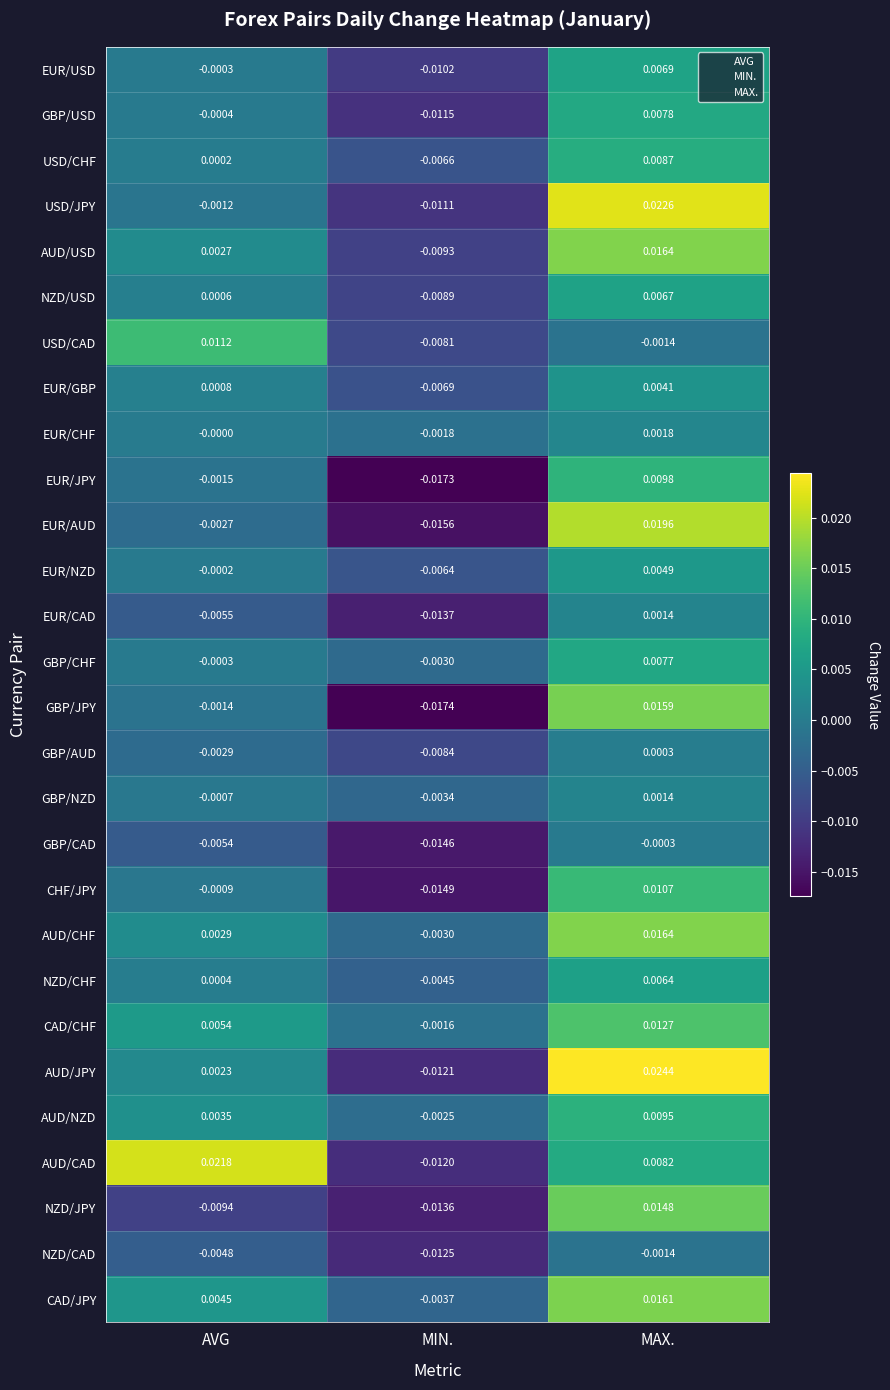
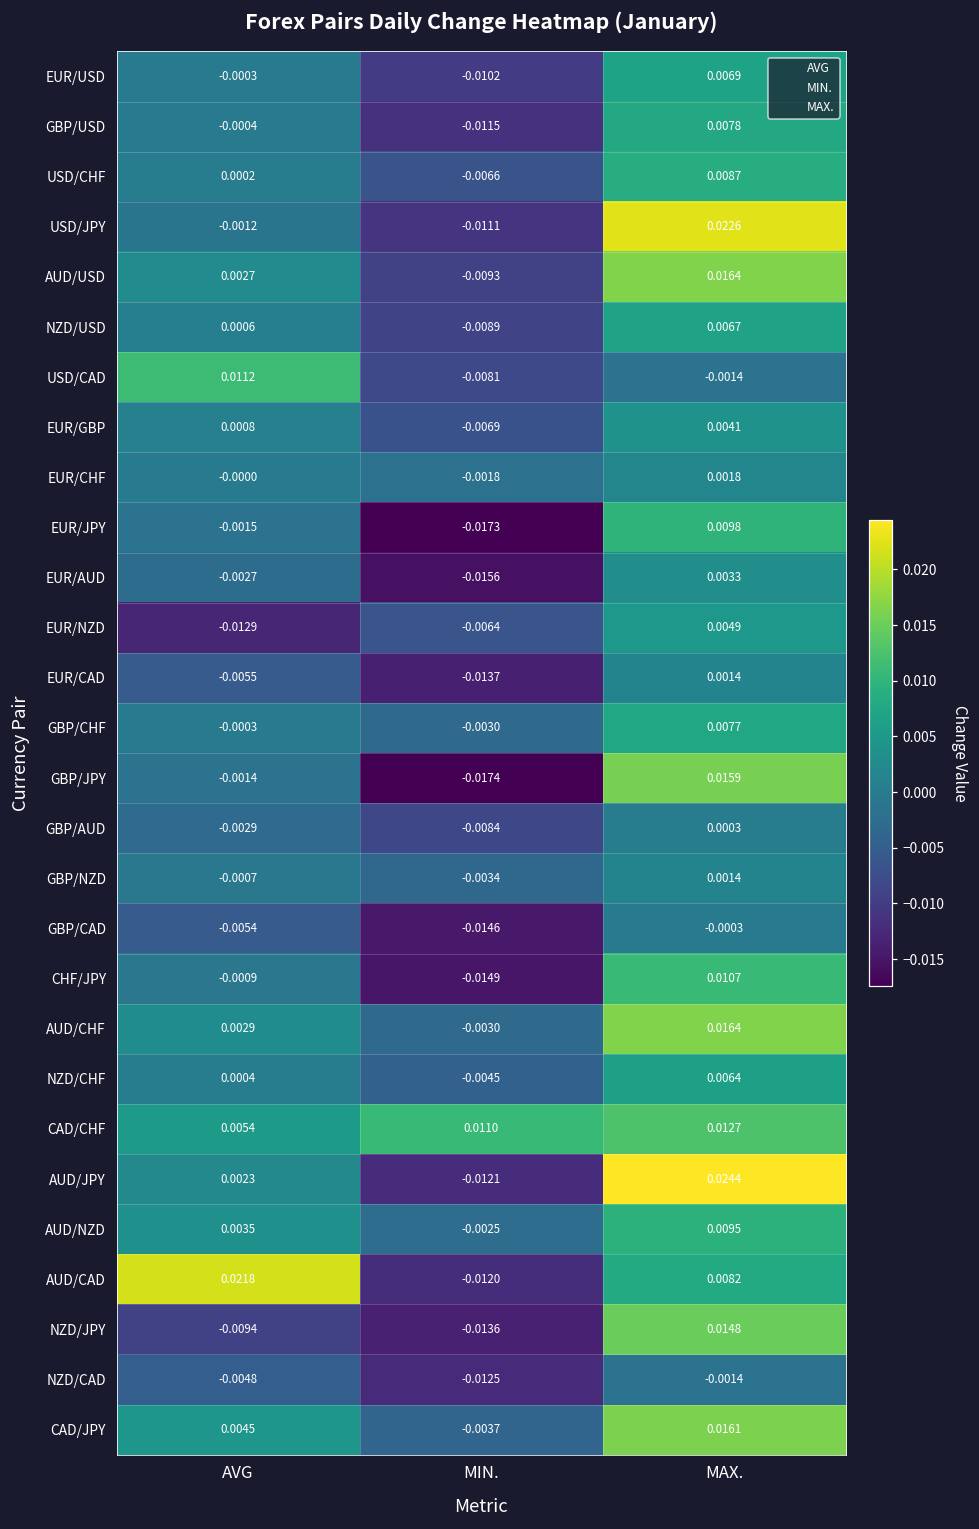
EUR/AUD, MAX.: 0.0196 -> 0.0033
EUR/NZD, AVG: -0.0002 -> -0.0129
CAD/CHF, MIN.: -0.0016 -> 0.0110
